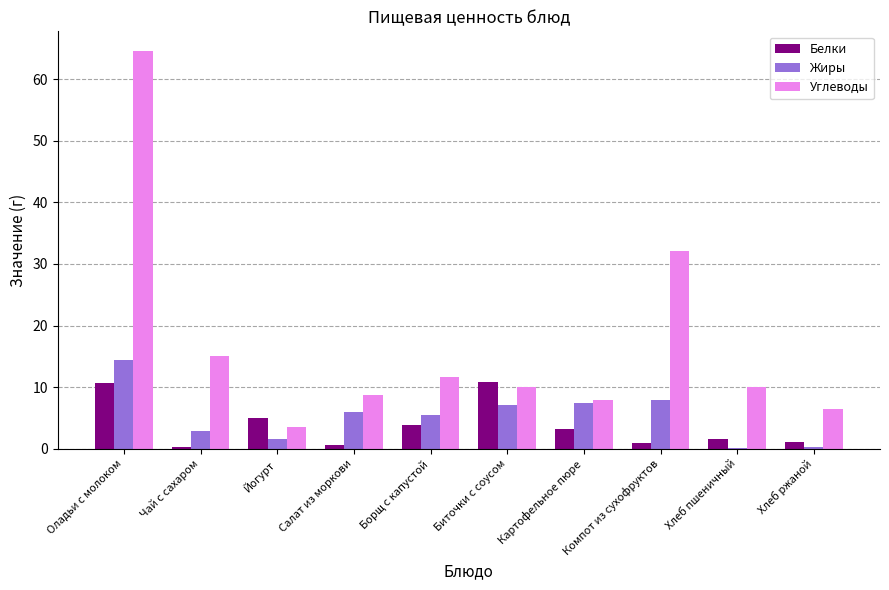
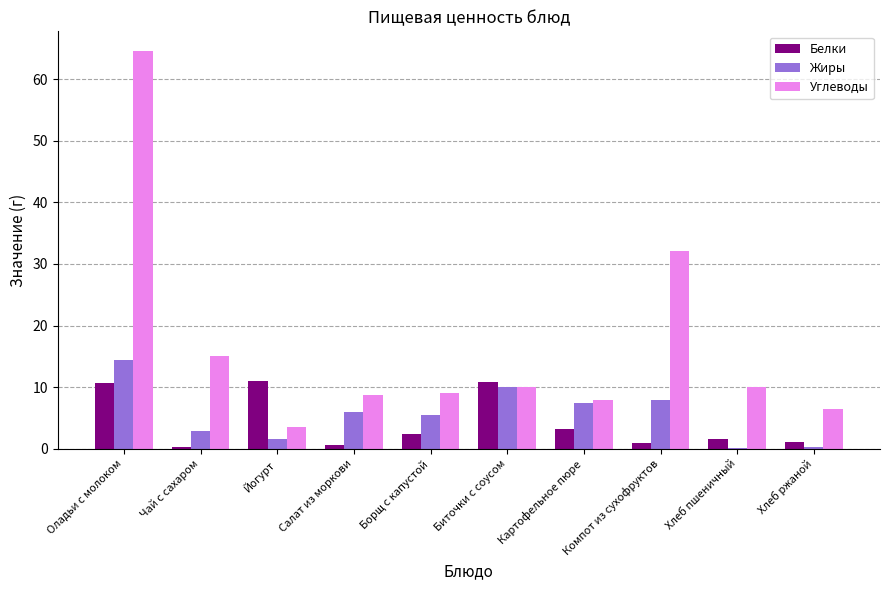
Белки, Йогурт: 5 -> 11
Белки, Борщ с капустой: 4 -> 2
Углеводы, Борщ с капустой: 12 -> 9
Жиры, Биточки с соусом: 7 -> 10
